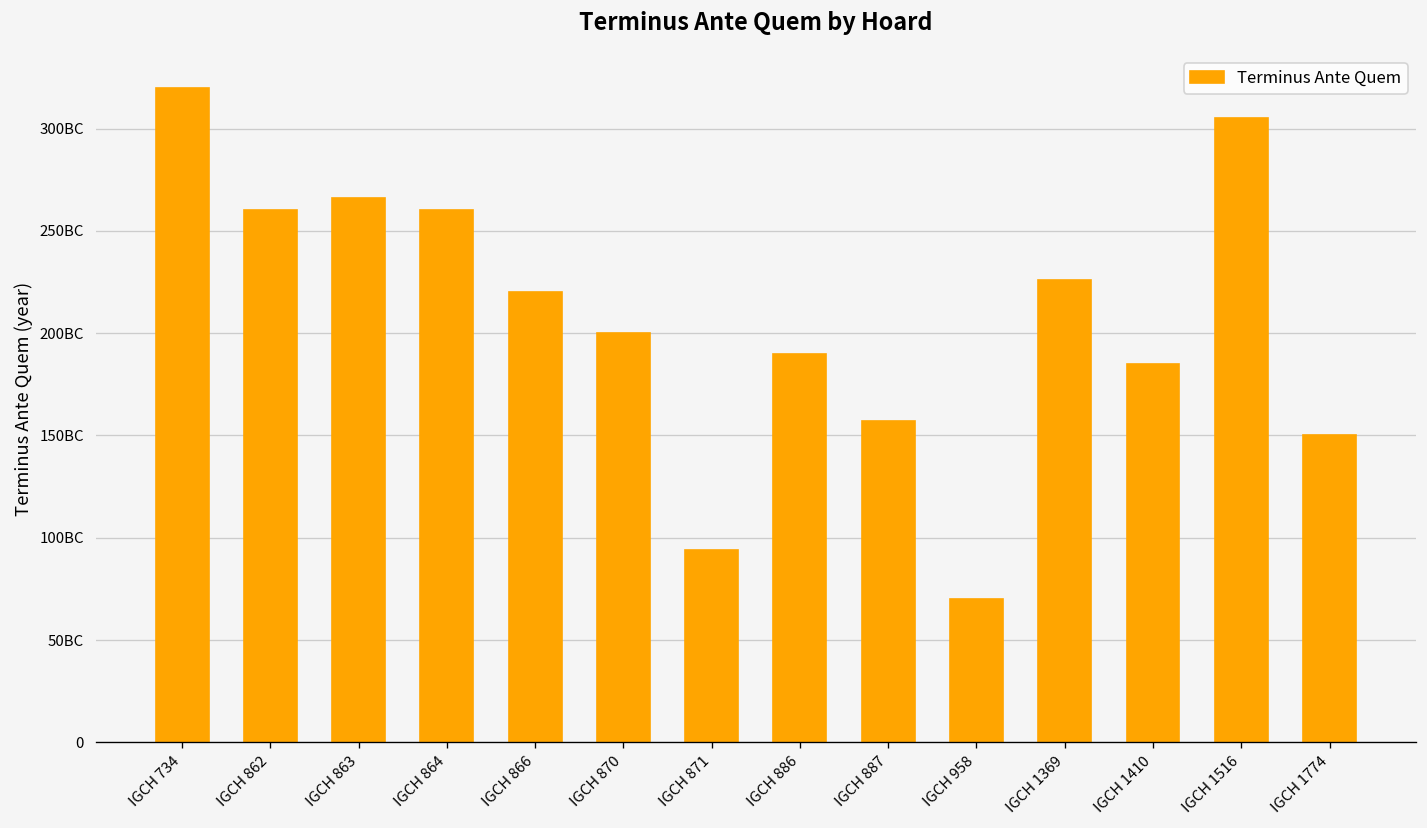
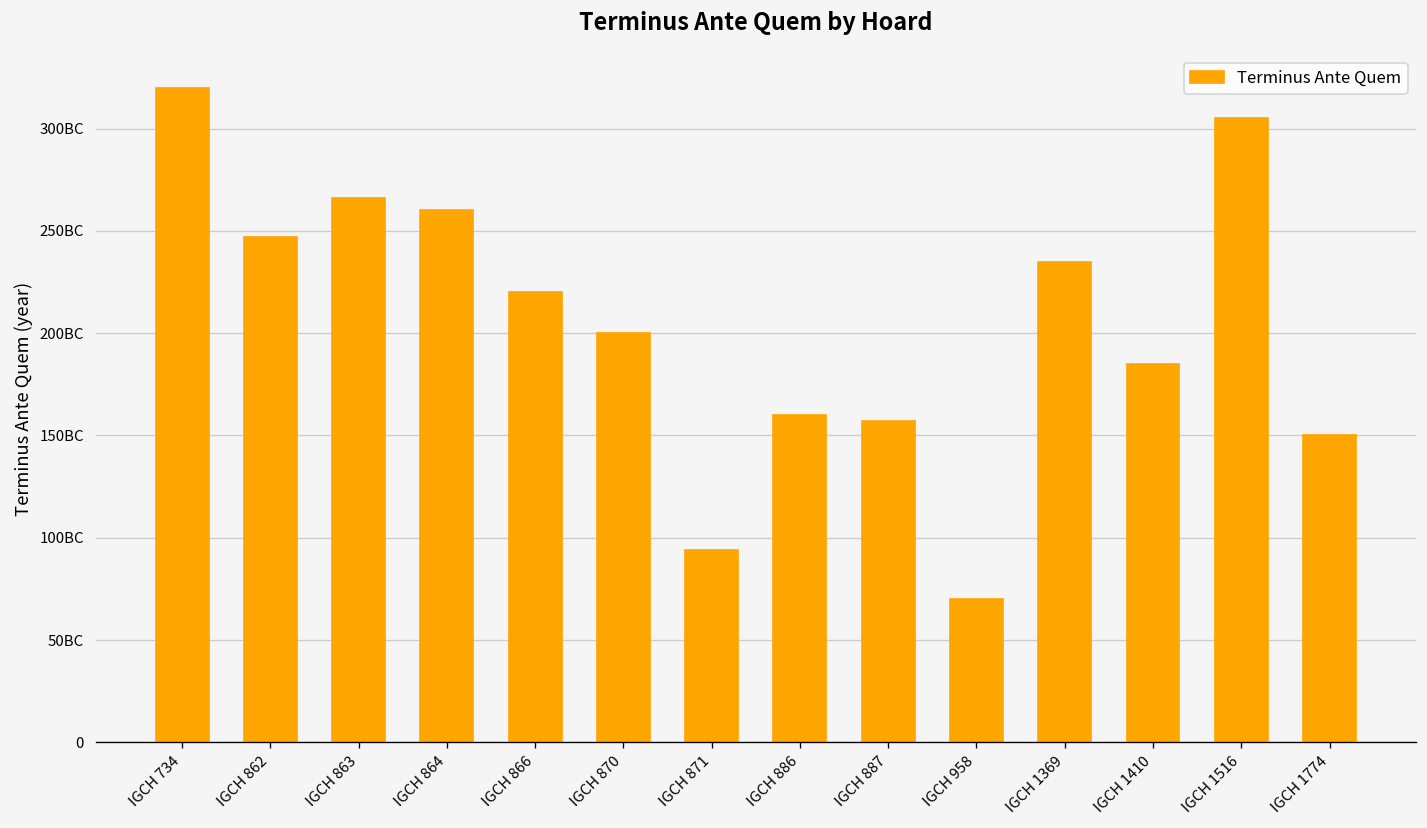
IGCH 862: 260BC -> 247BC
IGCH 886: 190BC -> 160BC
IGCH 1369: 226BC -> 235BC
